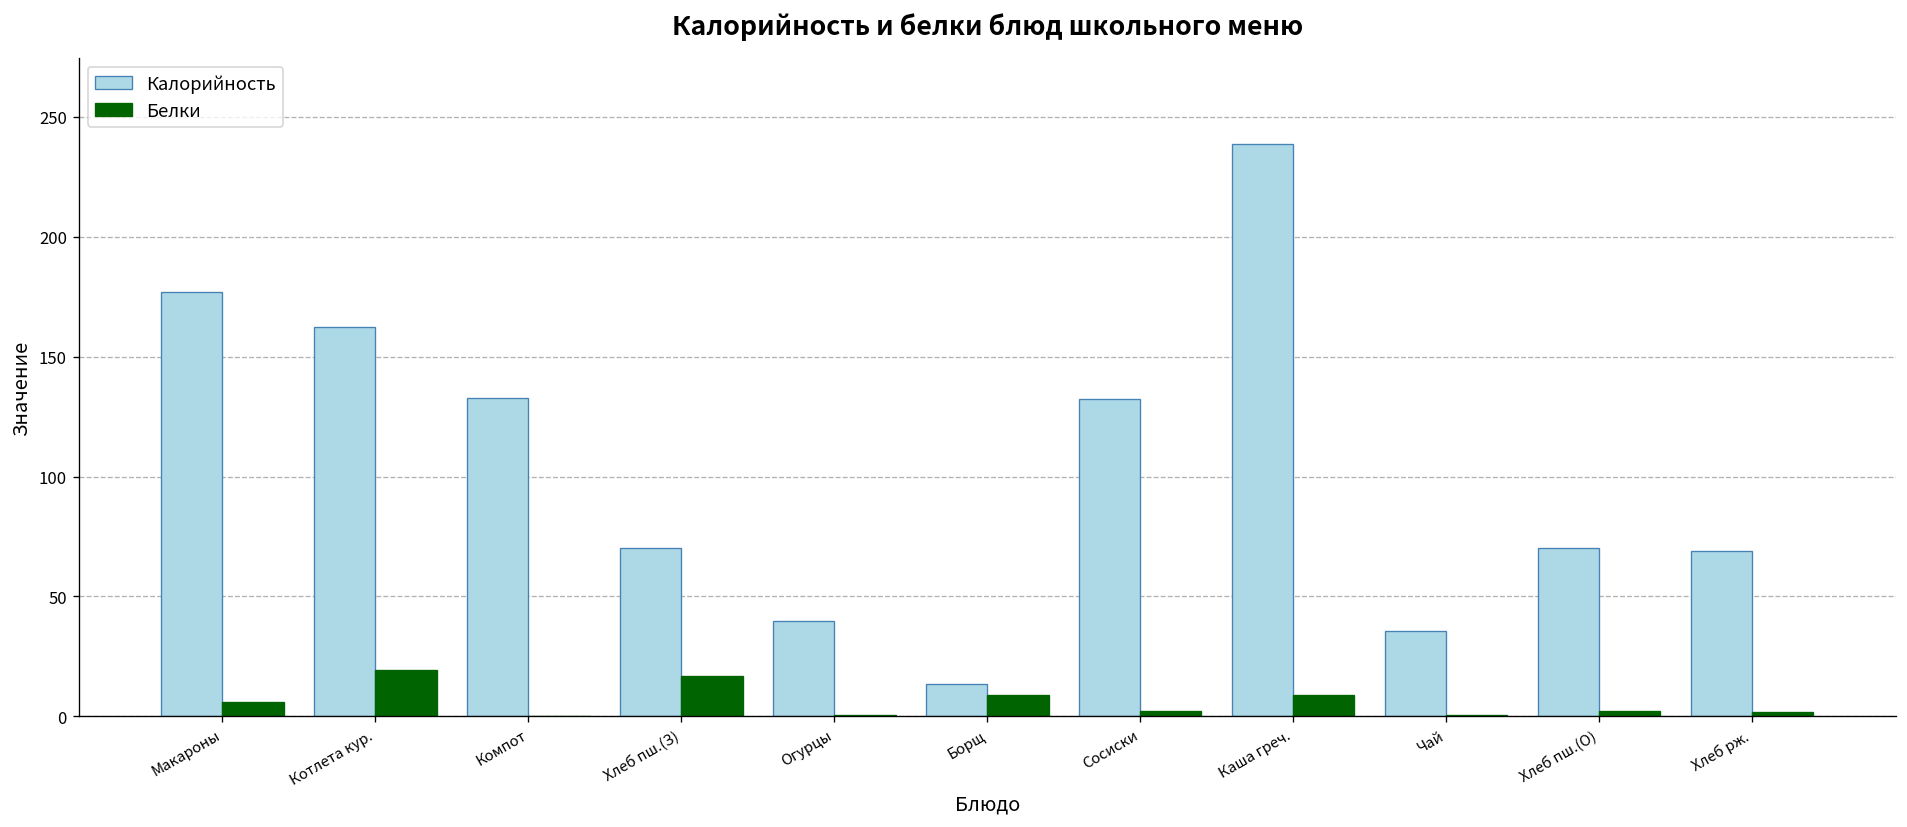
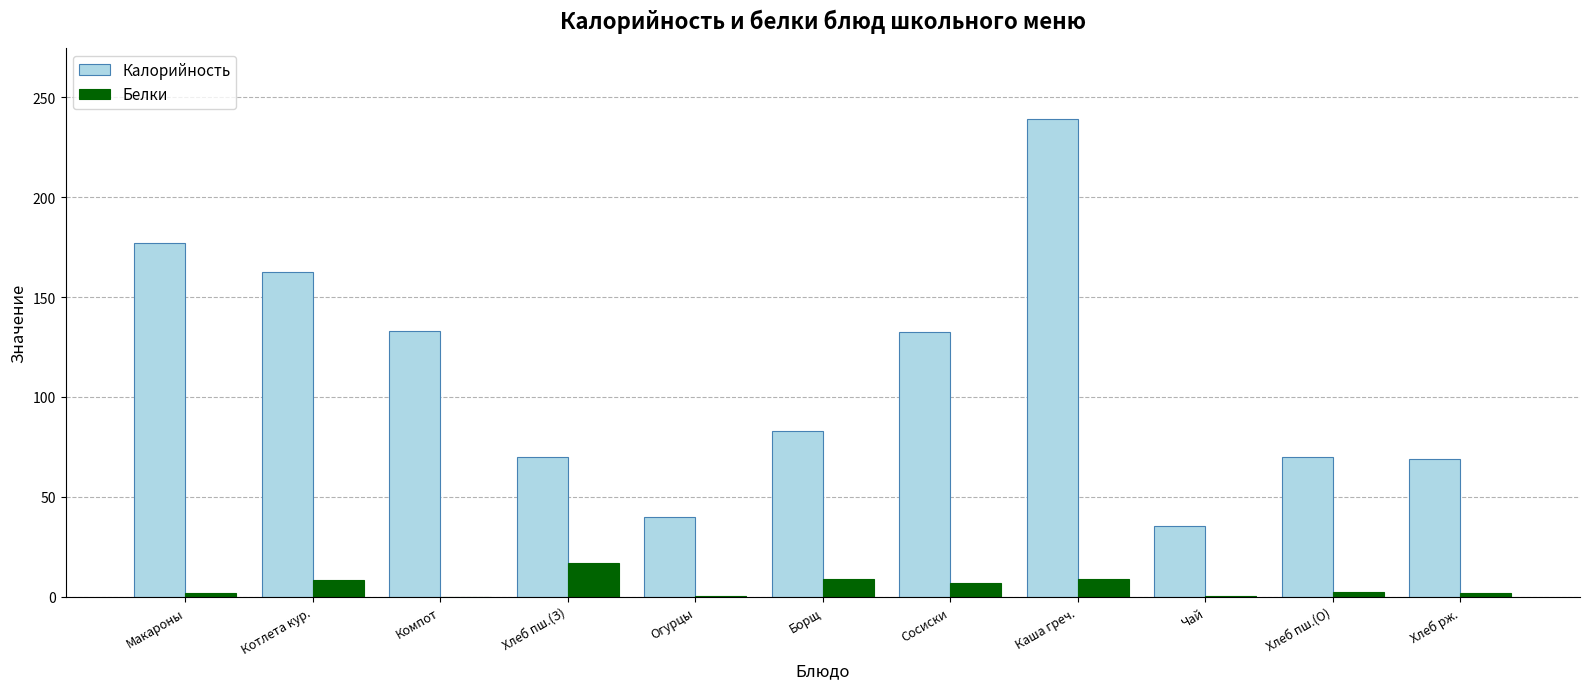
Белки, Макароны: 6 -> 2
Белки, Котлета кур.: 20 -> 8
Калорийность, Борщ: 14 -> 83
Белки, Сосиски: 2 -> 7
